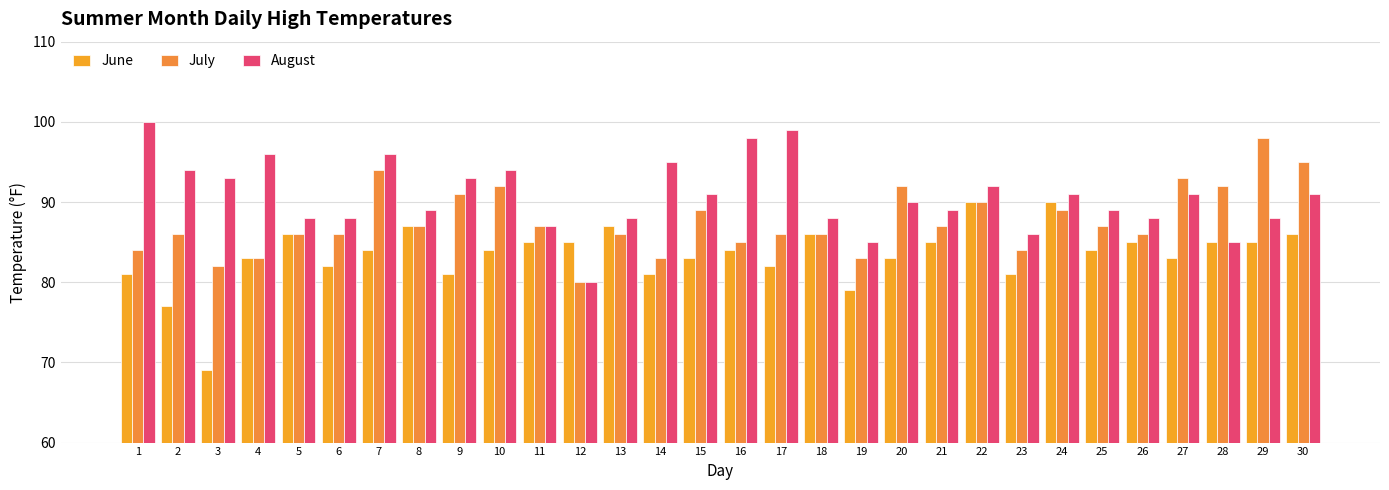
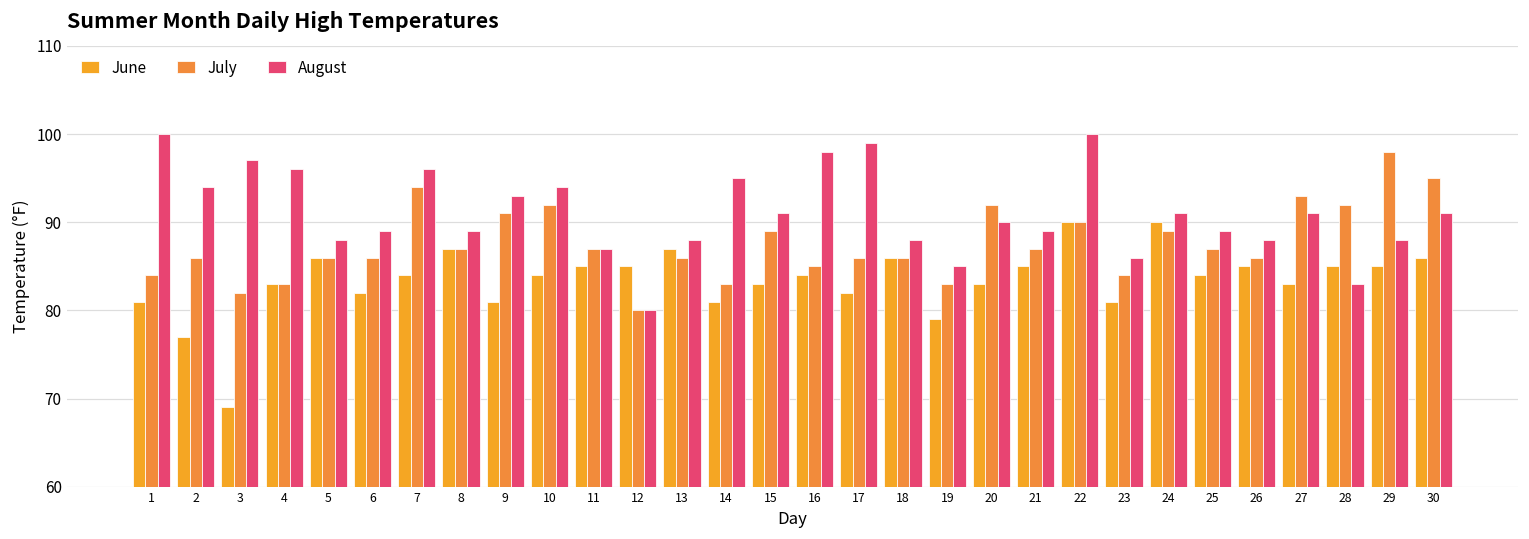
August, 3: 93 -> 97
August, 6: 88 -> 89
August, 22: 92 -> 100
August, 28: 85 -> 83
